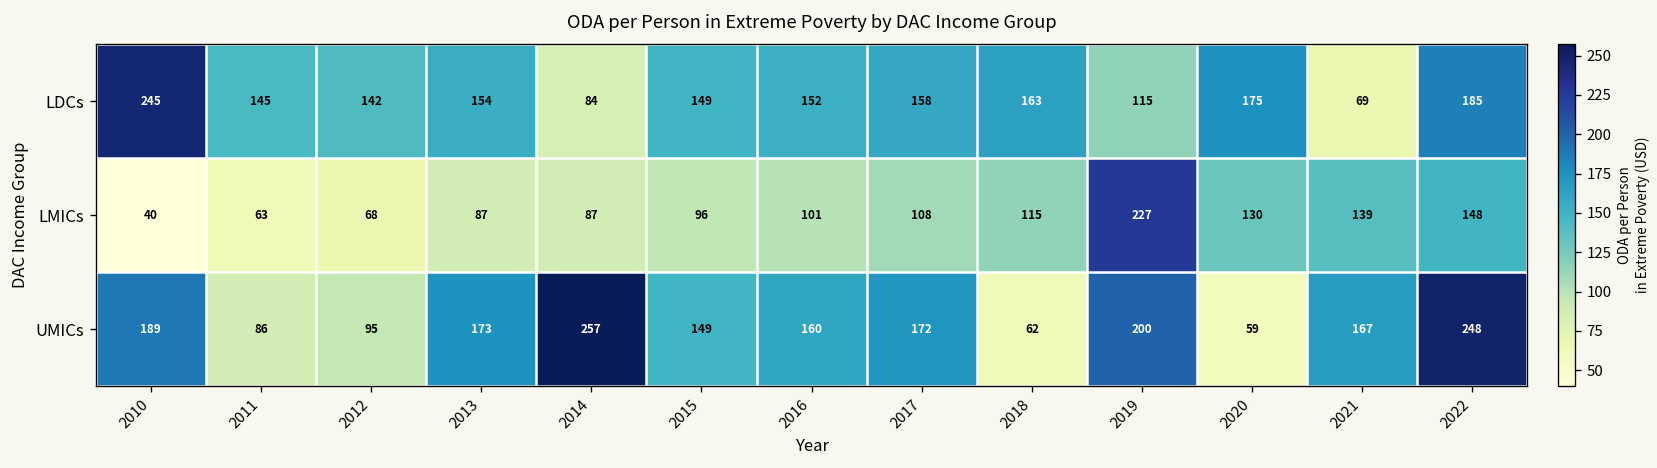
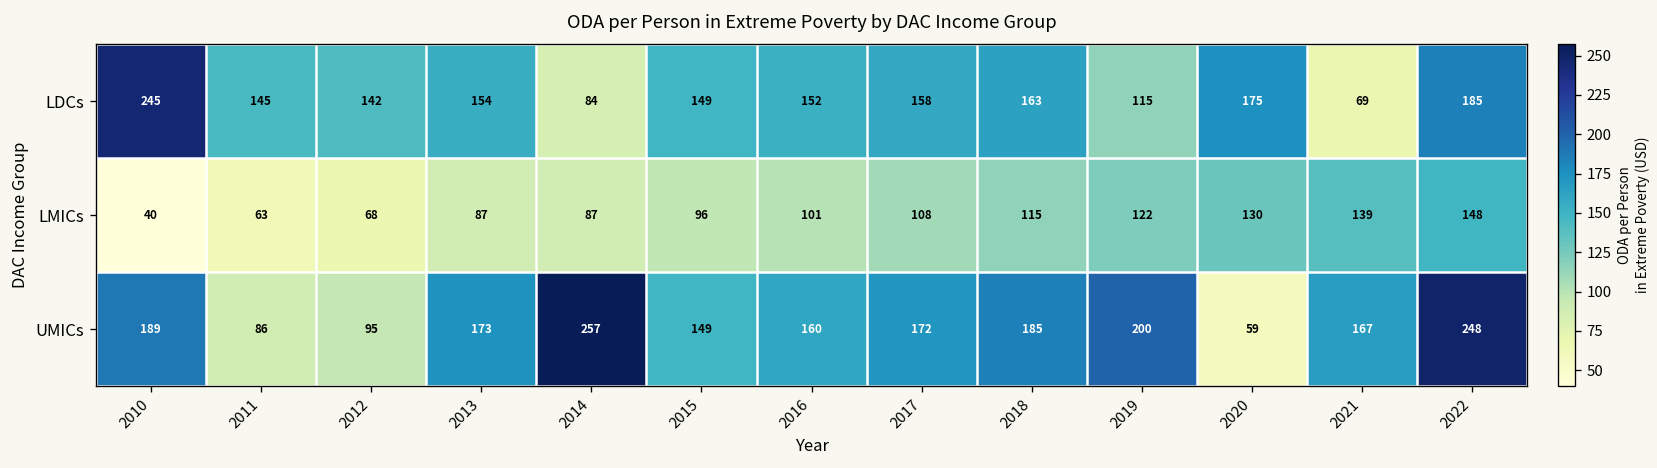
LMICs, 2019: 227 -> 122
UMICs, 2018: 62 -> 185
